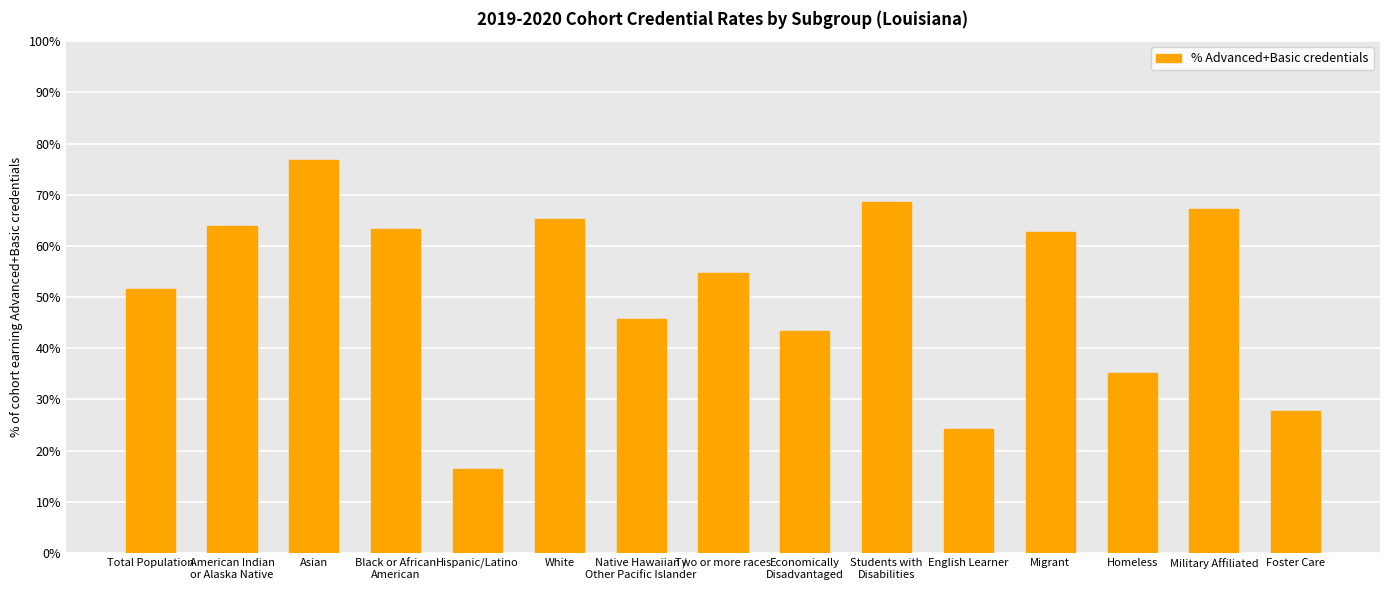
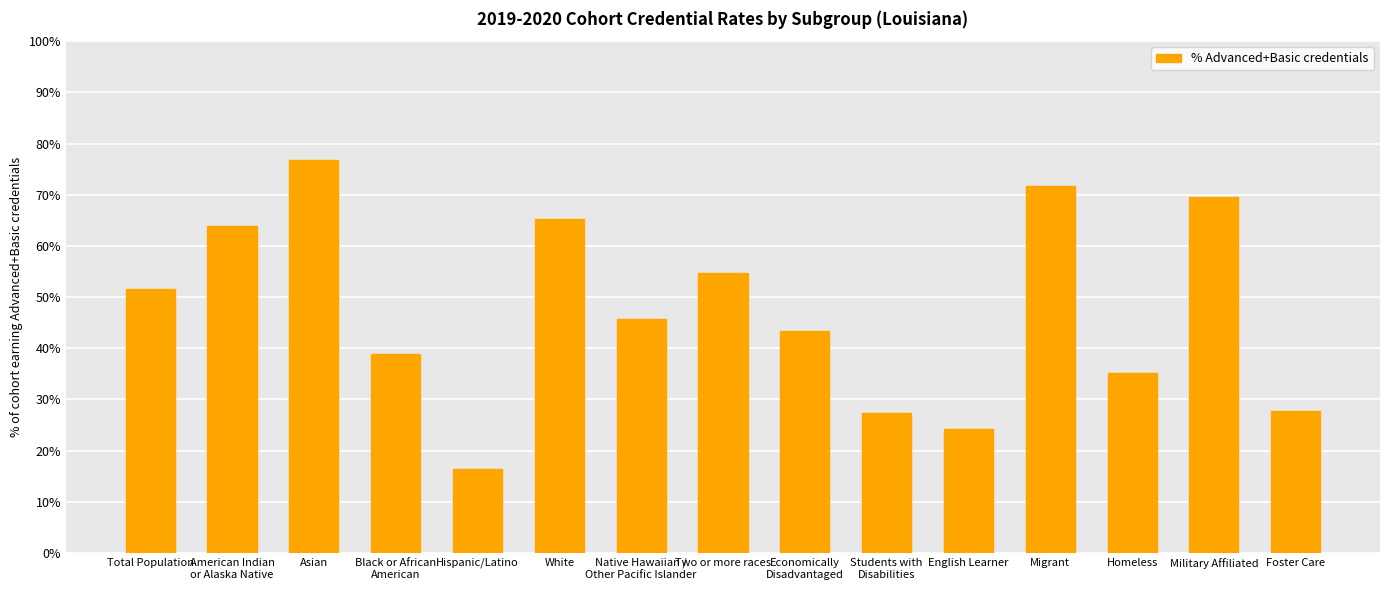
Black or African American: 63% -> 39%
Students with Disabilities: 69% -> 27%
Migrant: 63% -> 72%
Military Affiliated: 67% -> 70%
